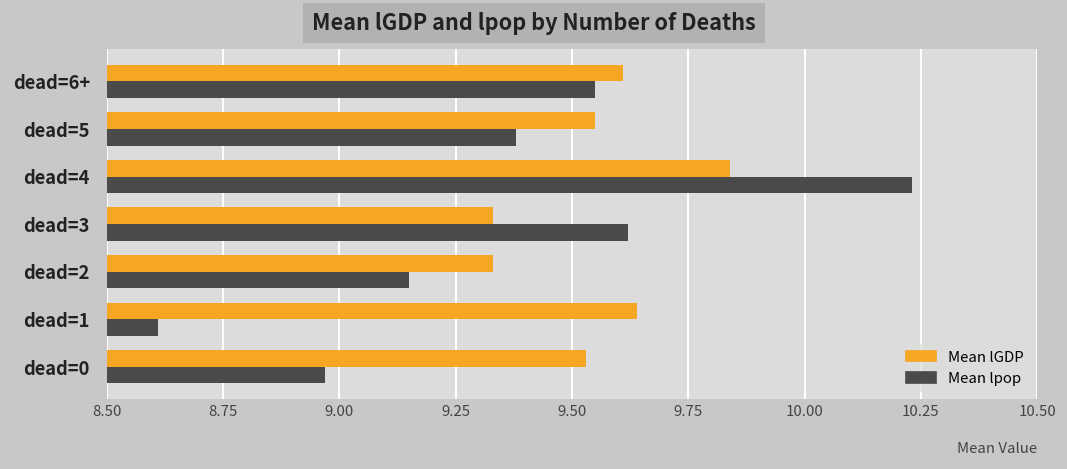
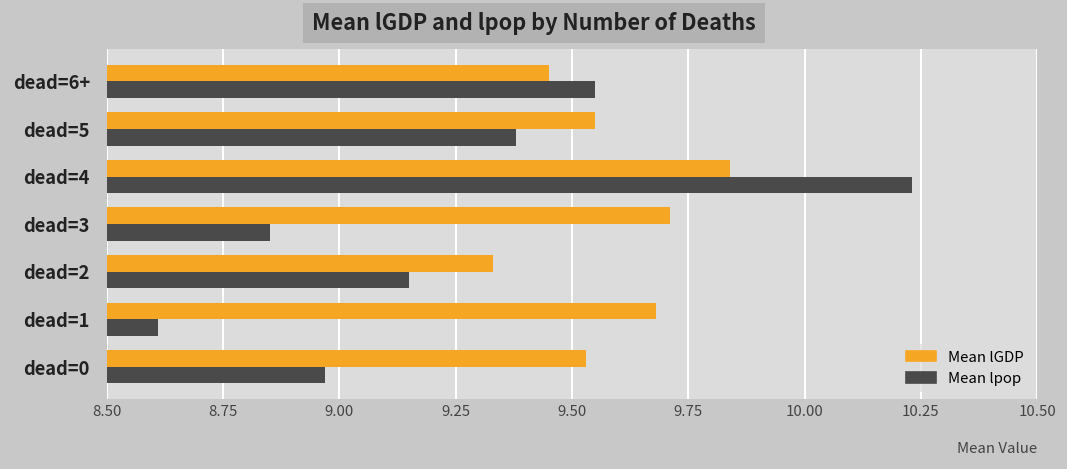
Mean lGDP, dead=6+: 9.61 -> 9.45
Mean lGDP, dead=3: 9.33 -> 9.71
Mean lpop, dead=3: 9.62 -> 8.85
Mean lGDP, dead=1: 9.64 -> 9.68
